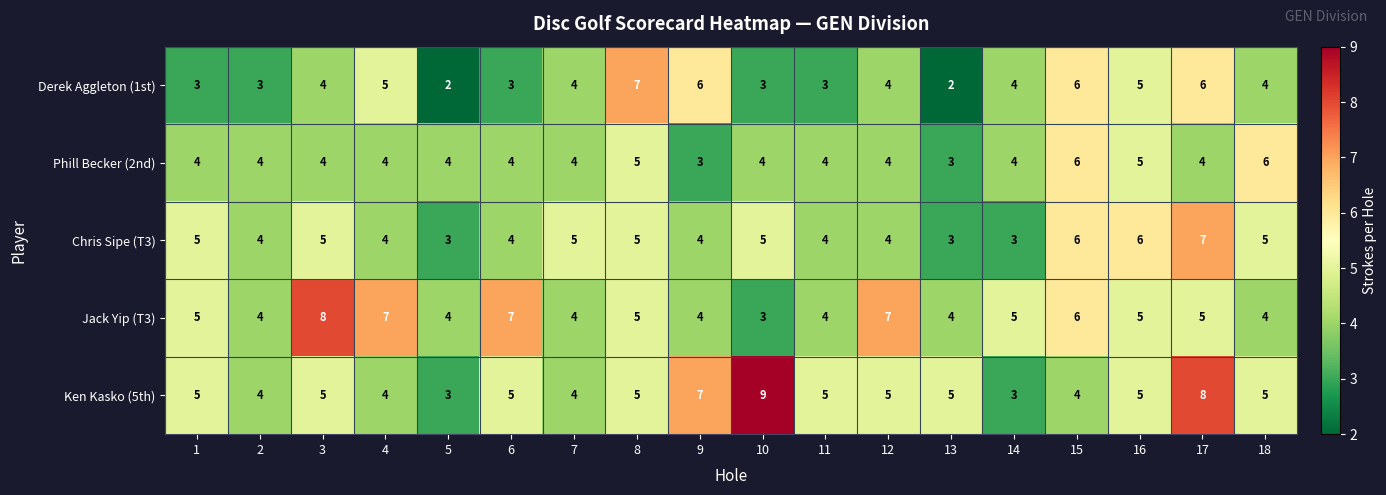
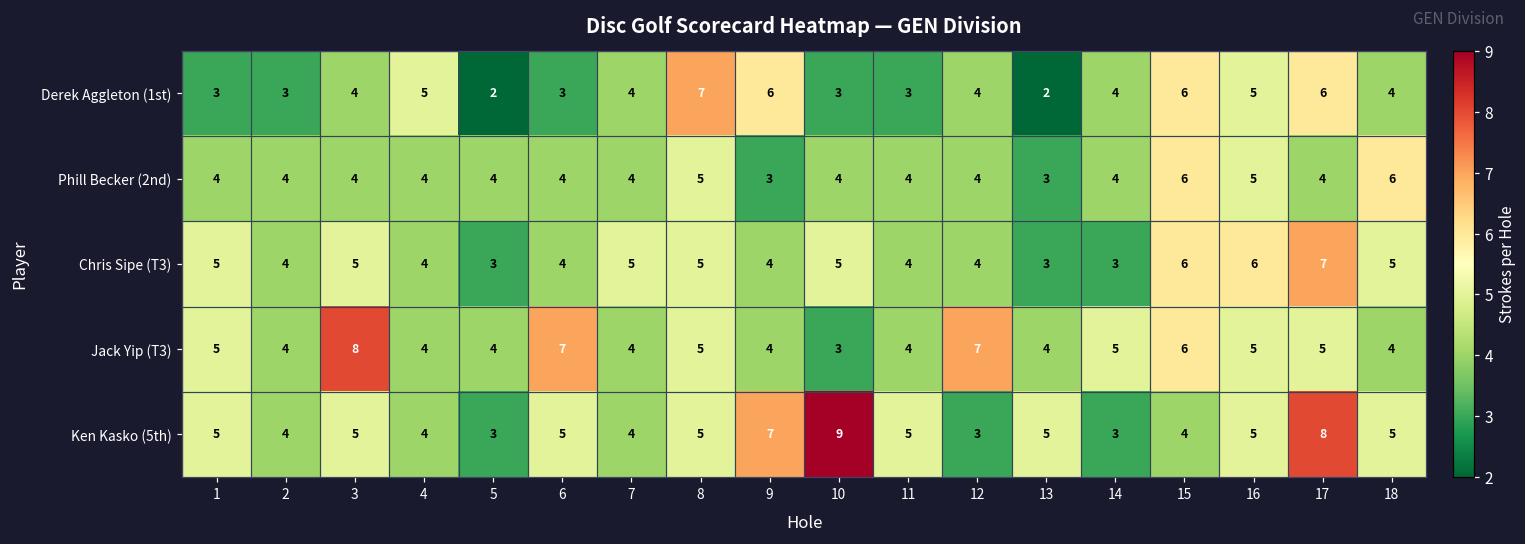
Jack Yip (T3), 4: 7 -> 4
Ken Kasko (5th), 12: 5 -> 3
